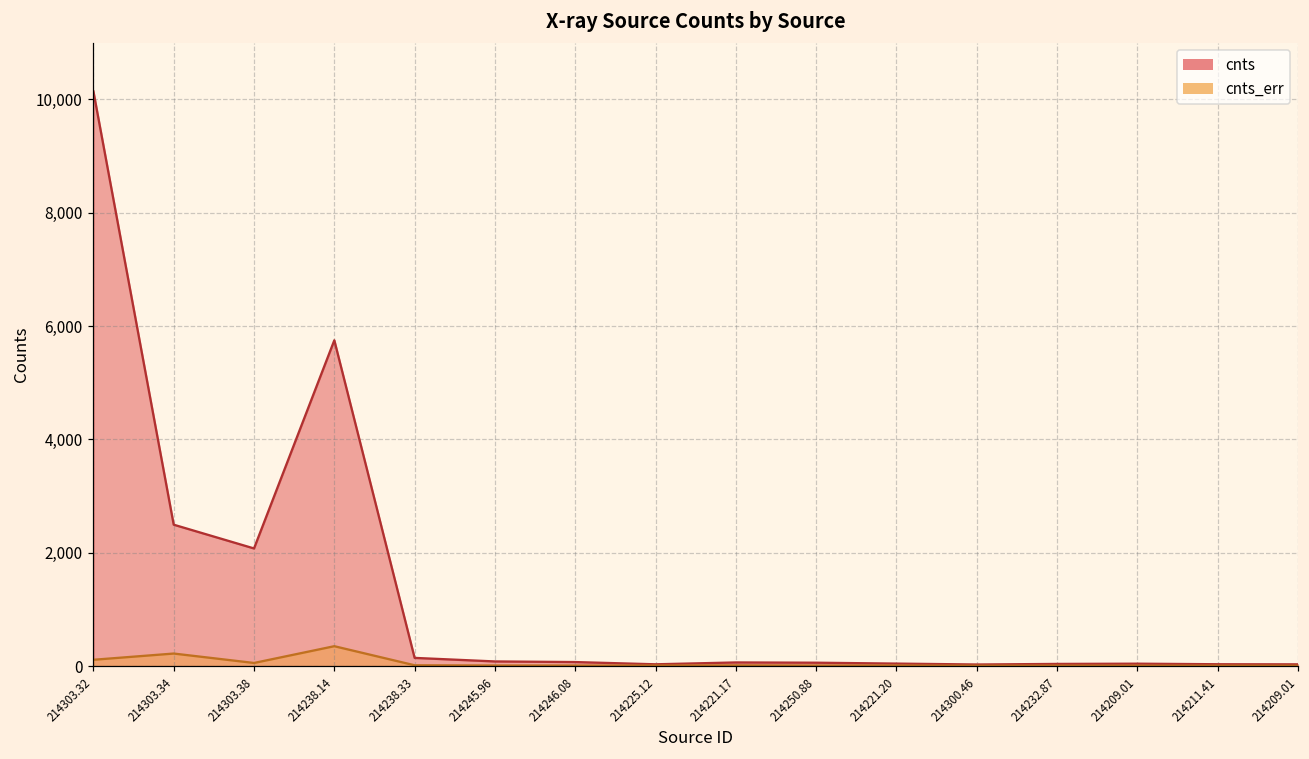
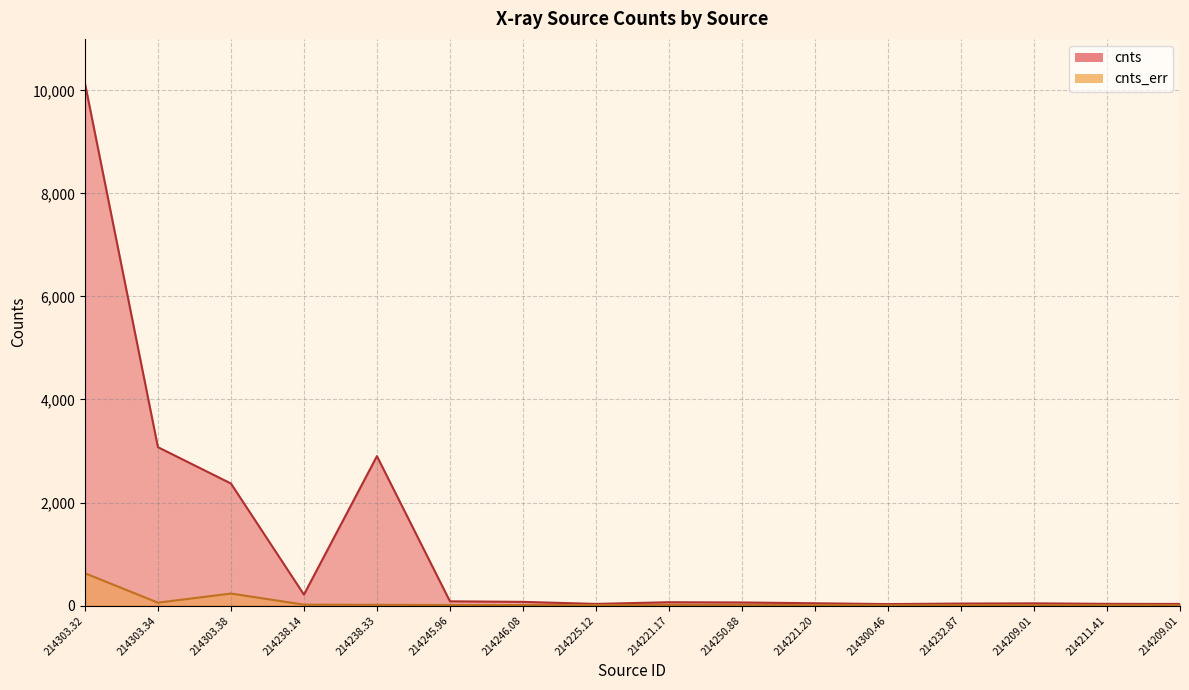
cnts_err, 214303.32: 100 -> 600
cnts, 214303.34: 2,500 -> 3,100
cnts_err, 214303.34: 200 -> 100
cnts, 214303.38: 2,100 -> 2,400
cnts_err, 214303.38: 100 -> 200
cnts, 214238.14: 5,700 -> 200
cnts_err, 214238.14: 400 -> 0
cnts, 214238.33: 100 -> 2,900
